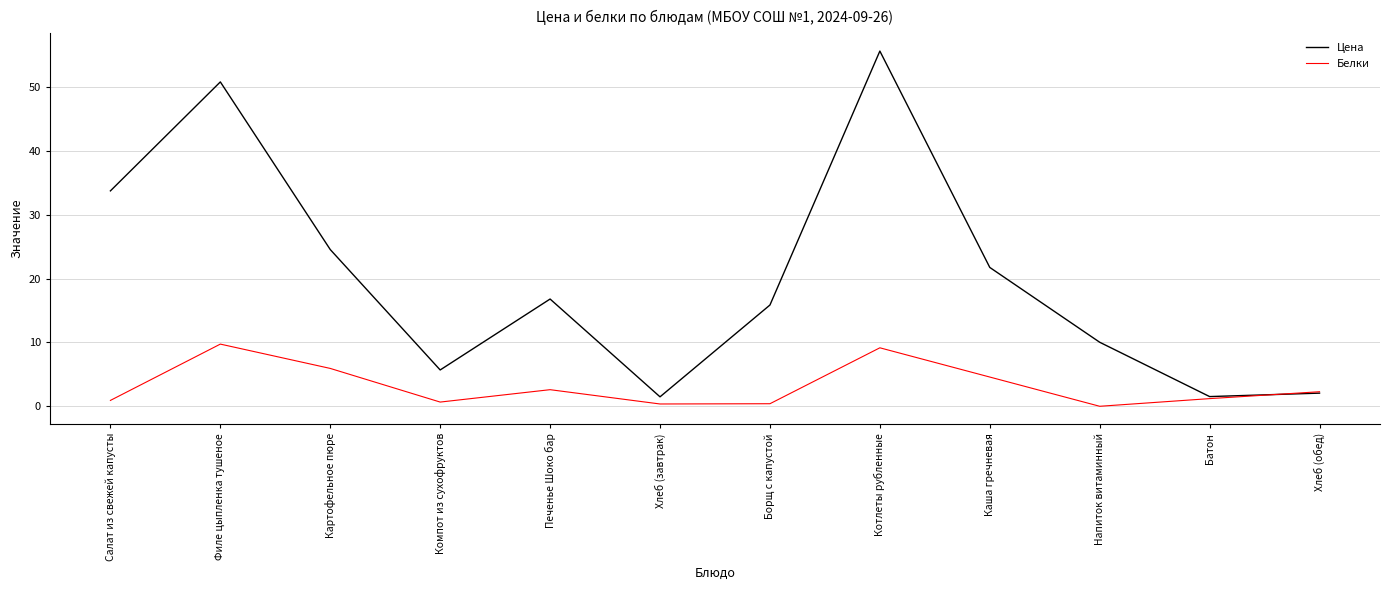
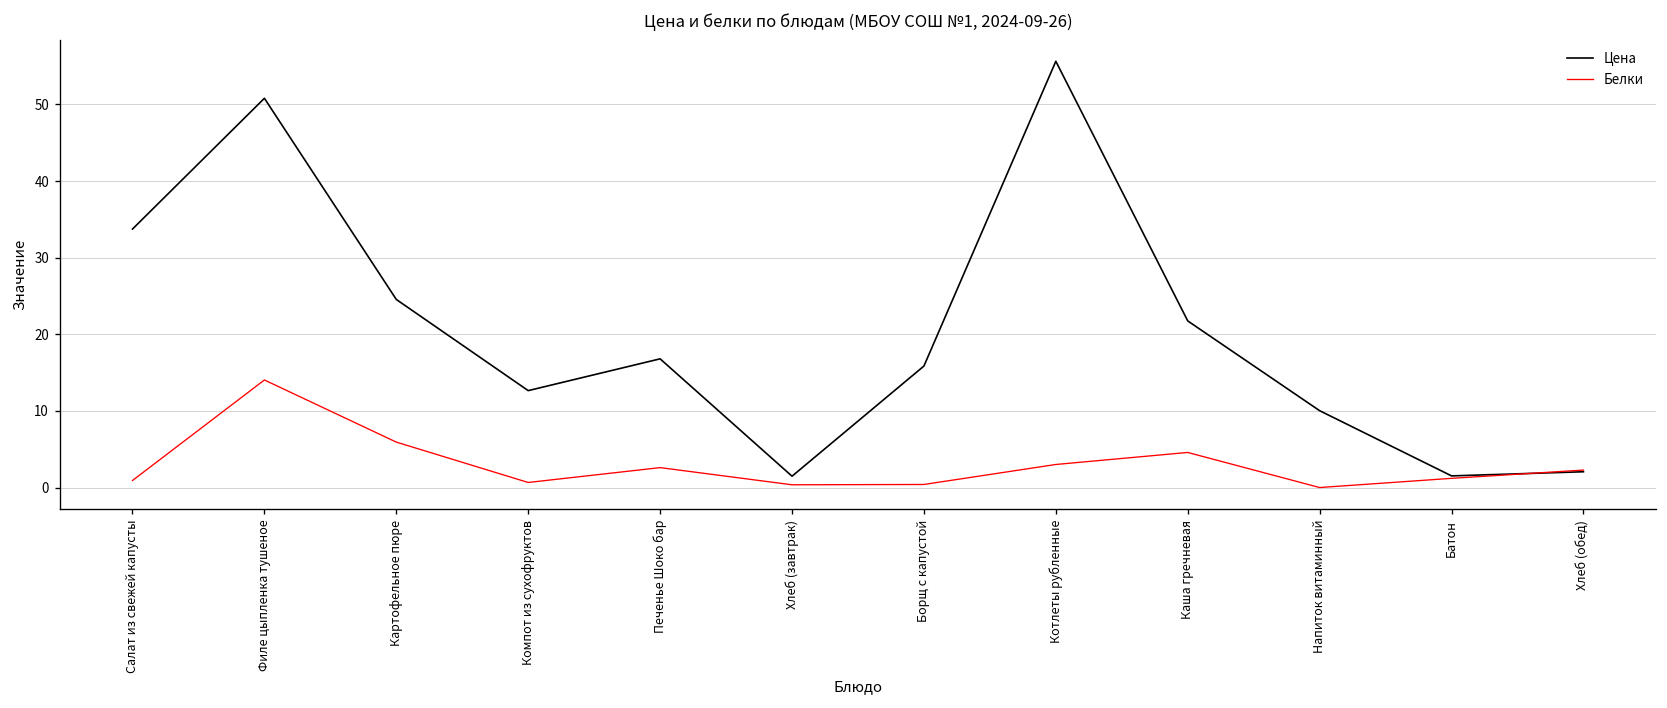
Белки, Филе цыпленка тушеное: 10 -> 14
Цена, Компот из сухофруктов: 6 -> 13
Белки, Котлеты рубленные: 9 -> 3
